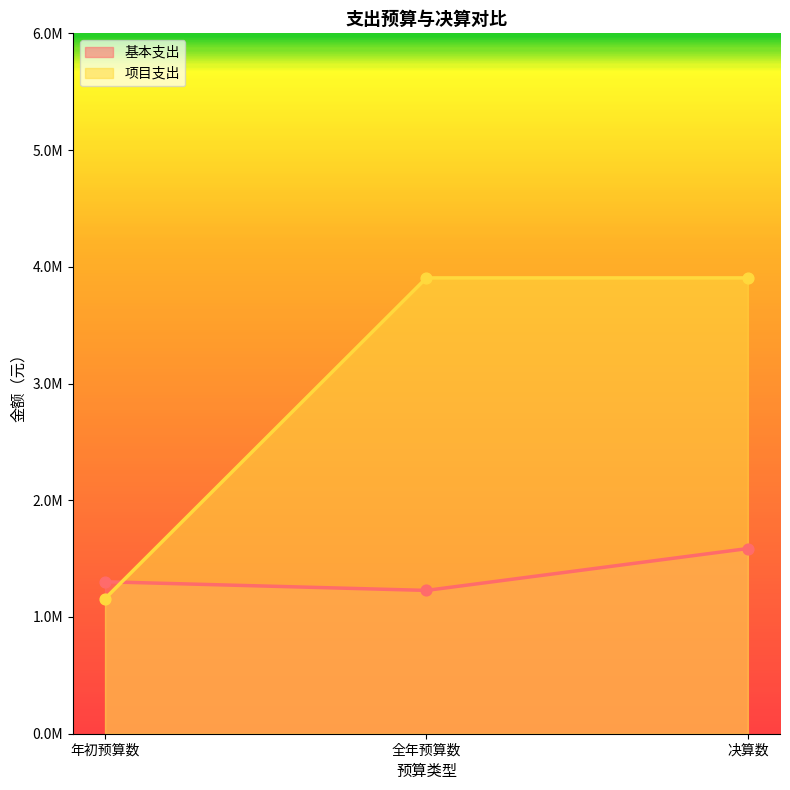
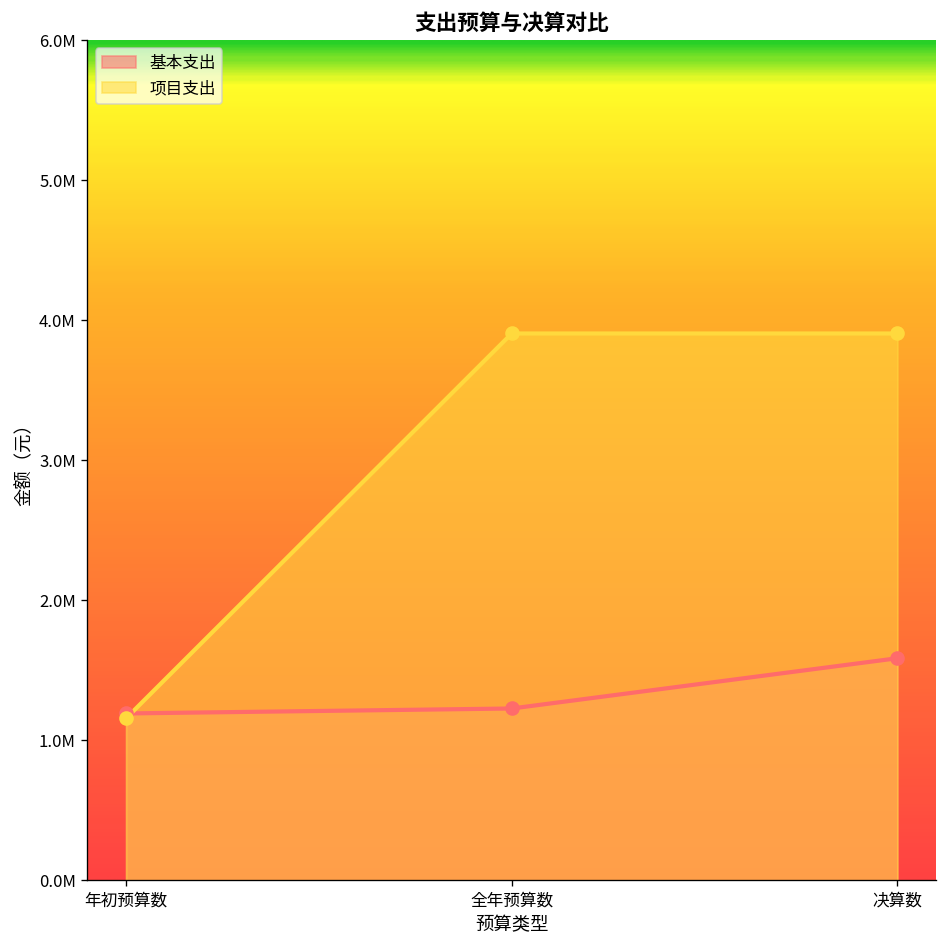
基本支出, 年初预算数: 1300000 -> 1190000
